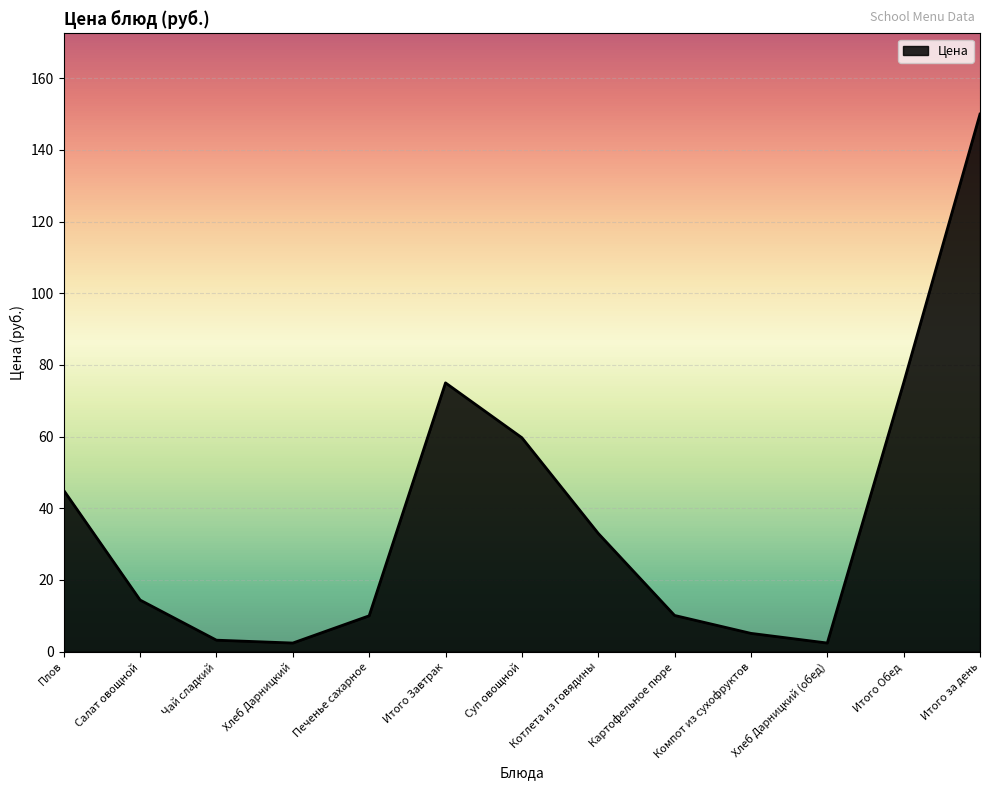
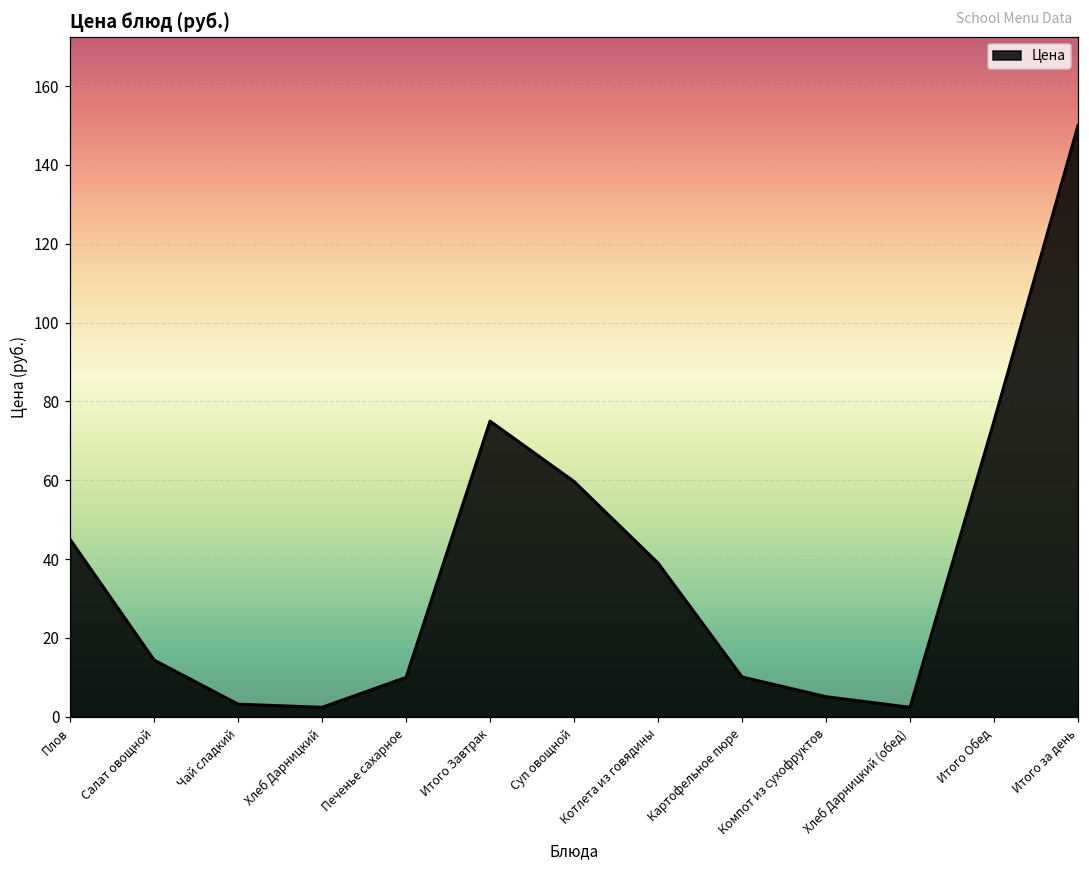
Котлета из говядины: 33 -> 39
